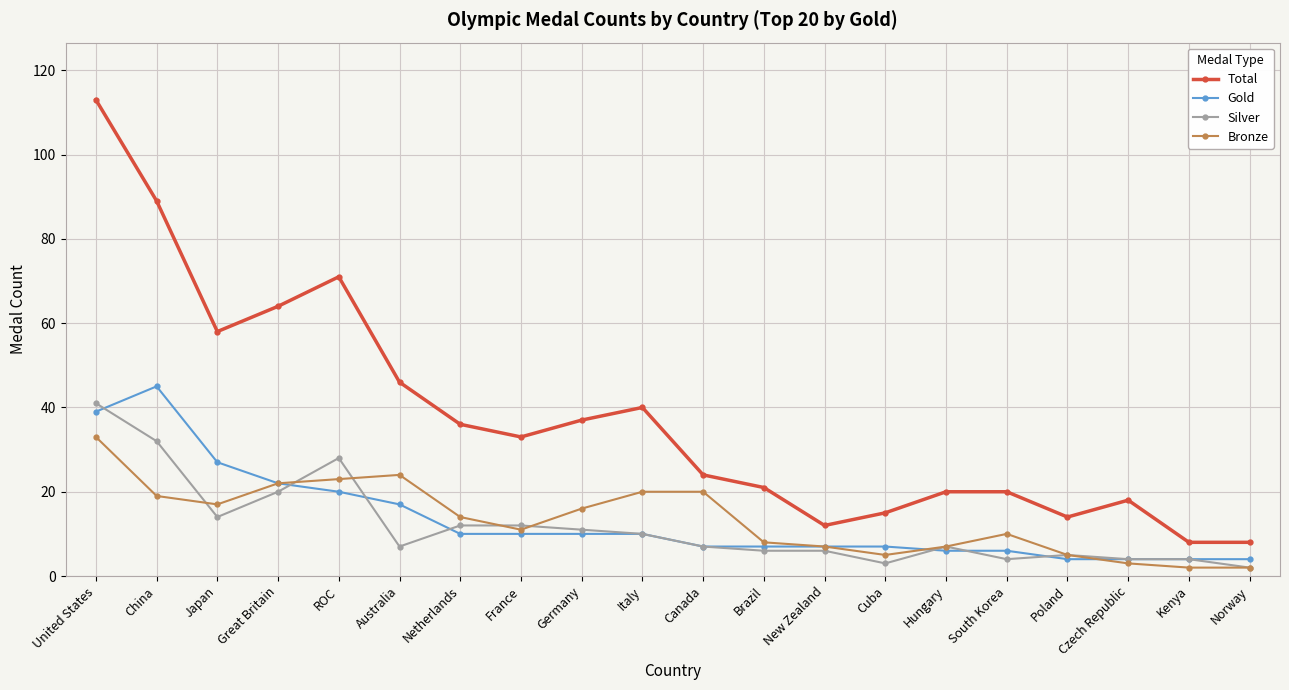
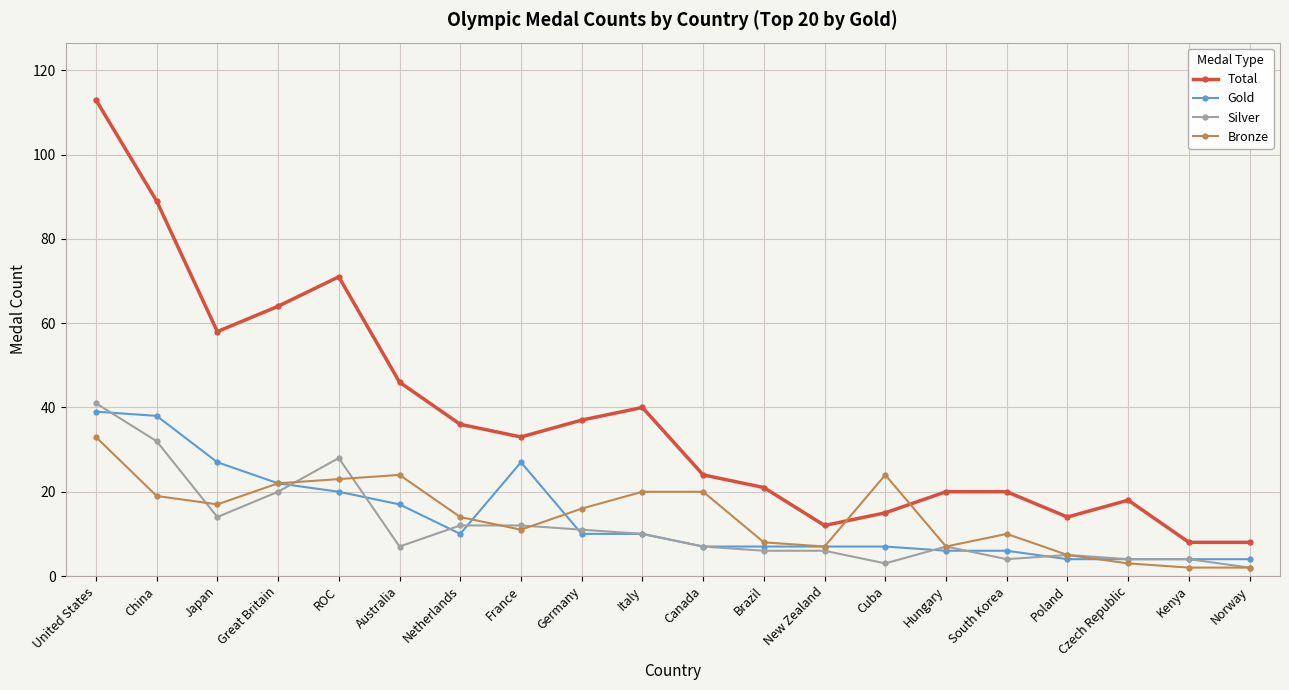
Gold, China: 45 -> 38
Gold, France: 10 -> 27
Bronze, Cuba: 5 -> 24
